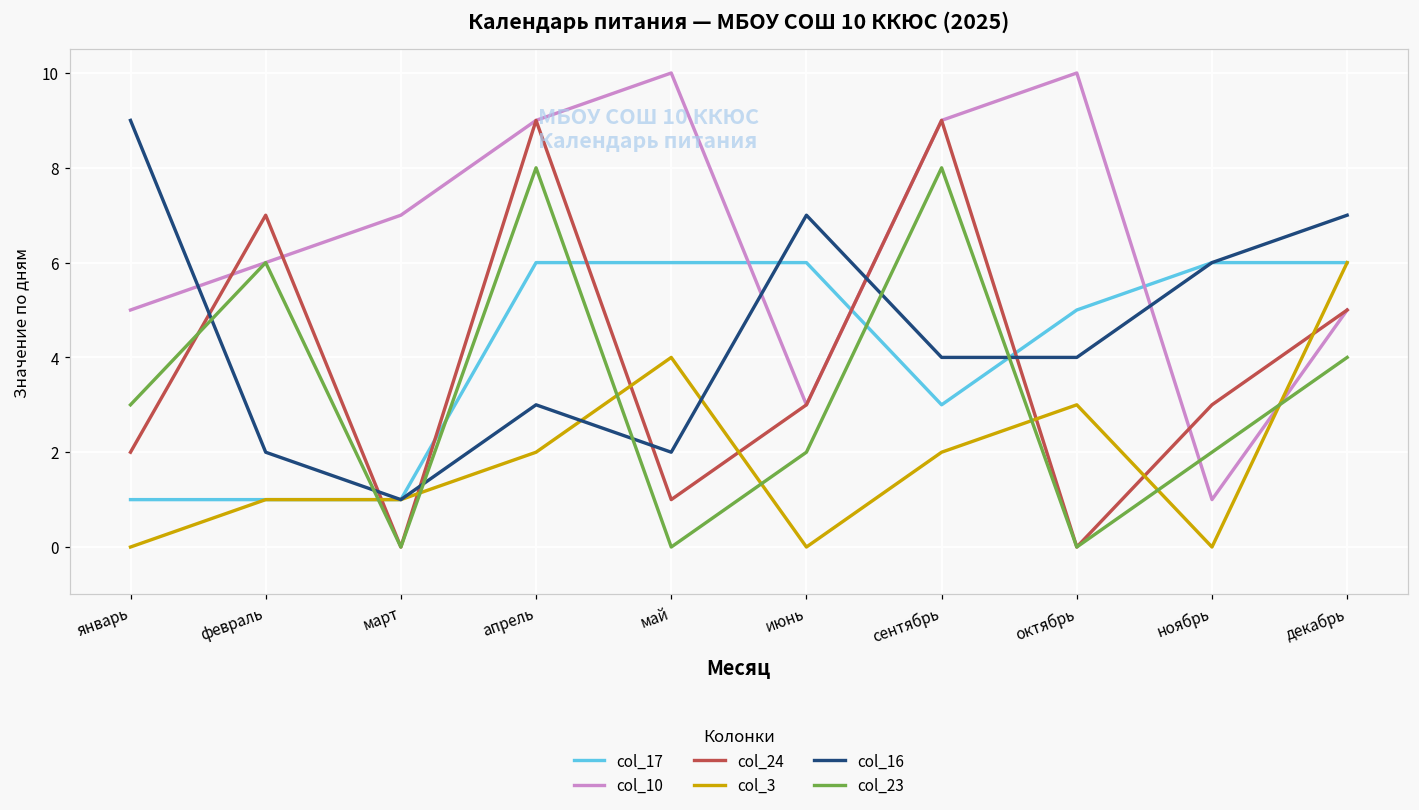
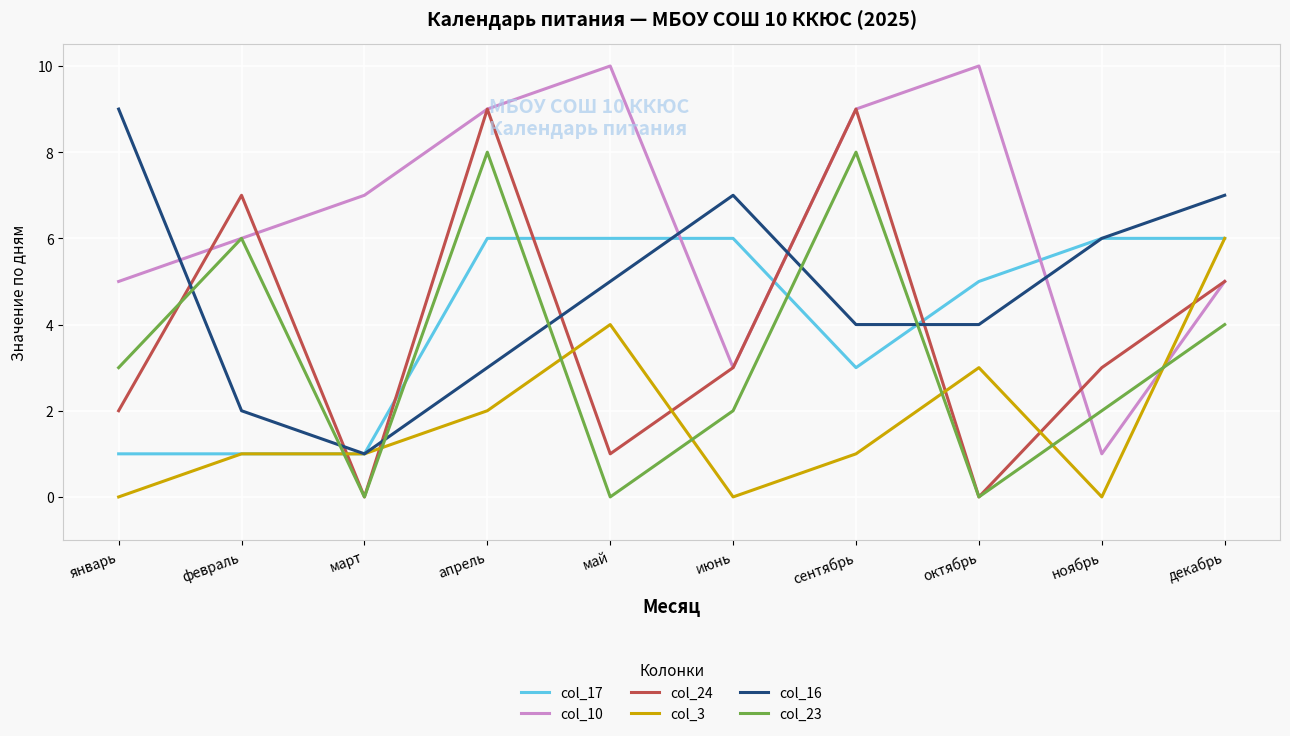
col_16, май: 2 -> 5
col_3, сентябрь: 2 -> 1
